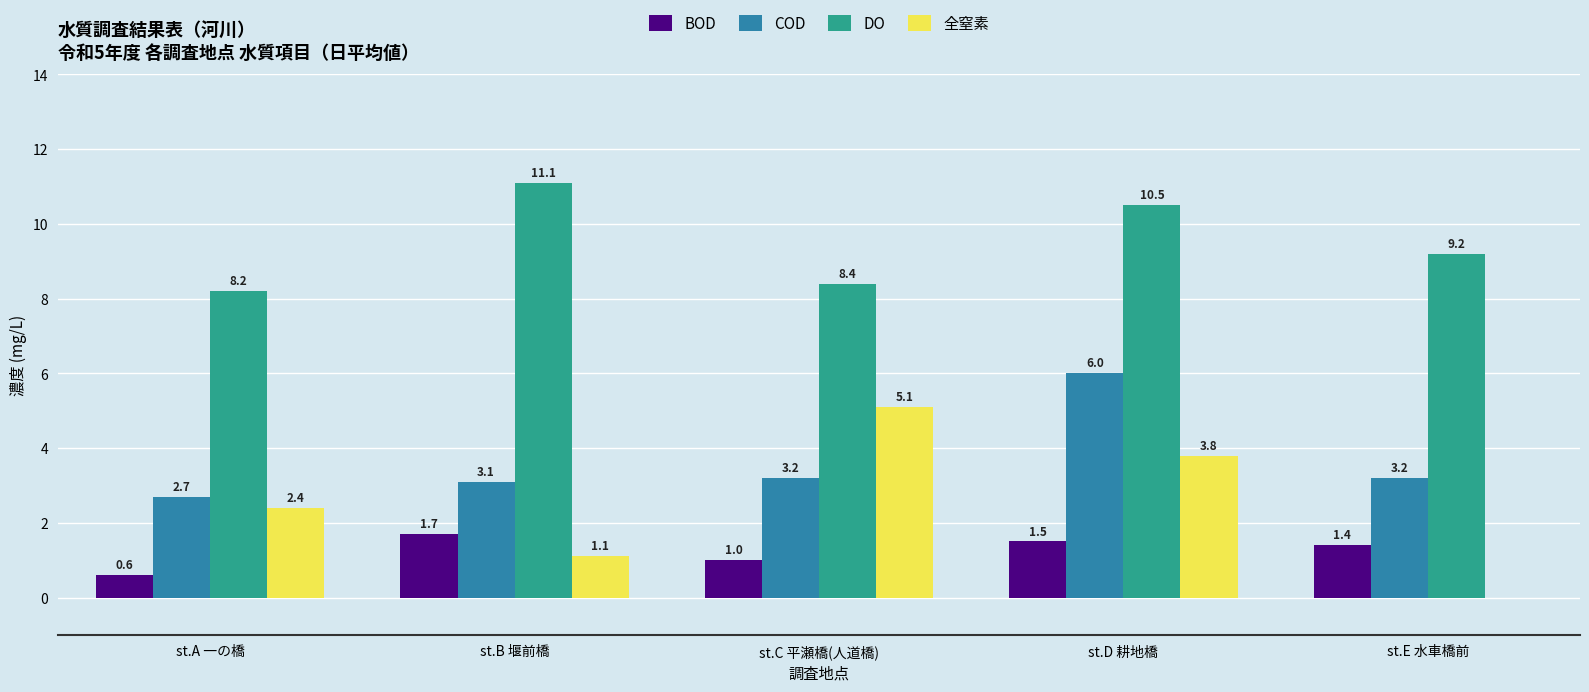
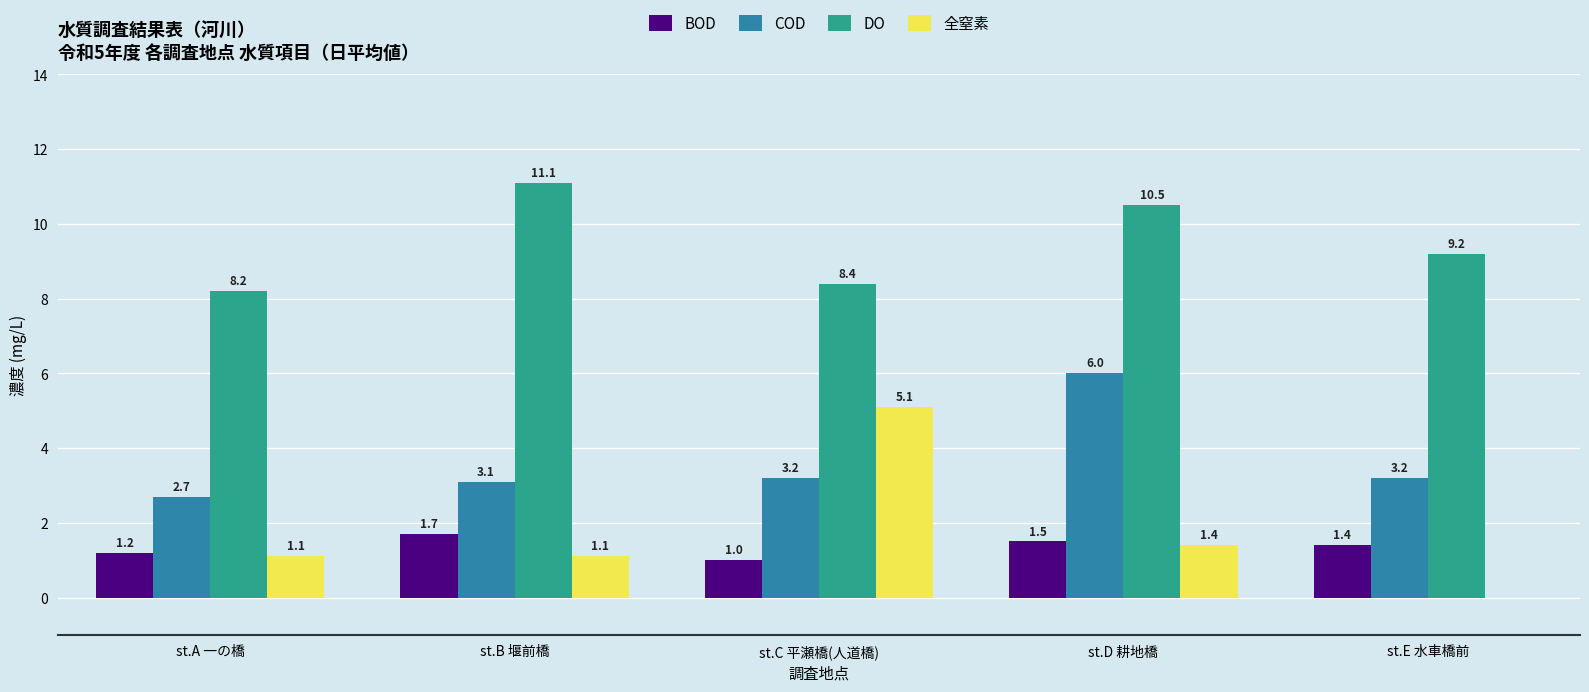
BOD, st.A 一の橋: 0.6 -> 1.2
全窒素, st.A 一の橋: 2.4 -> 1.1
全窒素, st.D 耕地橋: 3.8 -> 1.4
